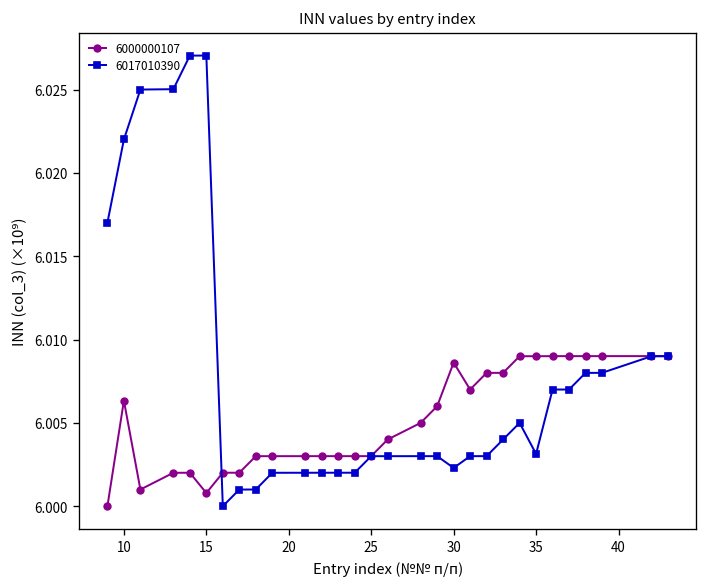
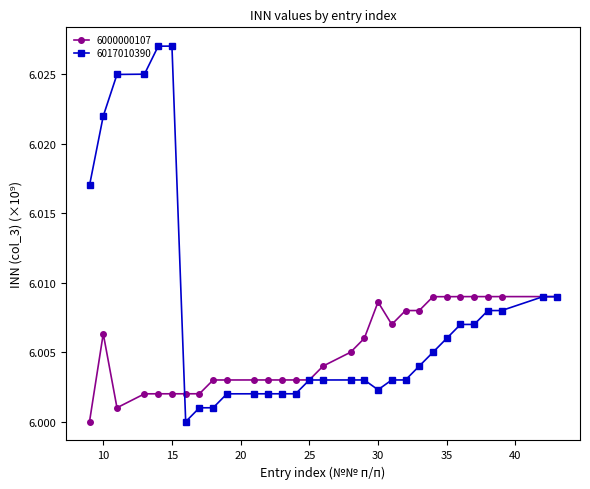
6000000107, 15: 6.0008 -> 6.0020
6017010390, 35: 6.0031 -> 6.0060
